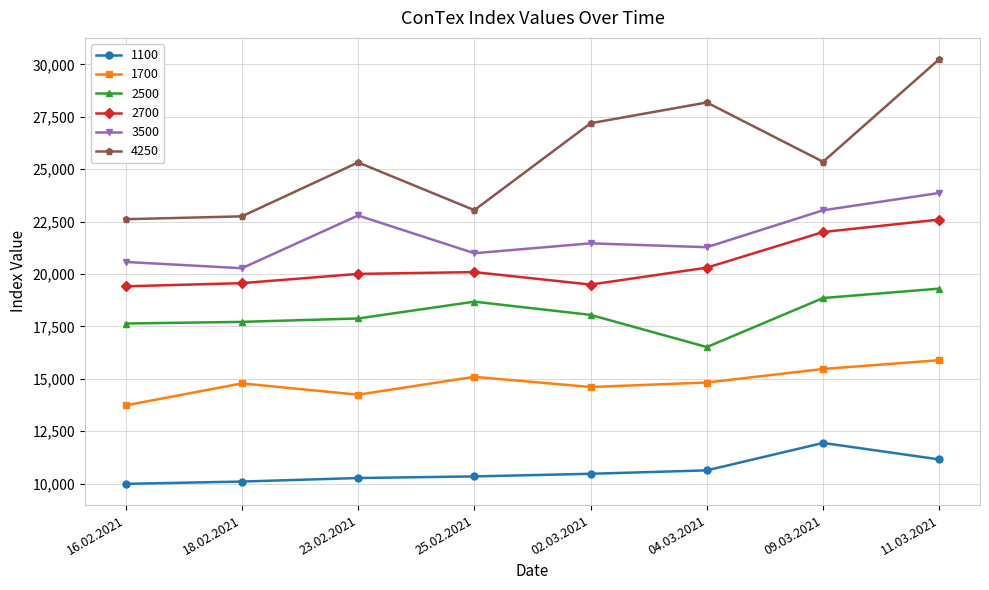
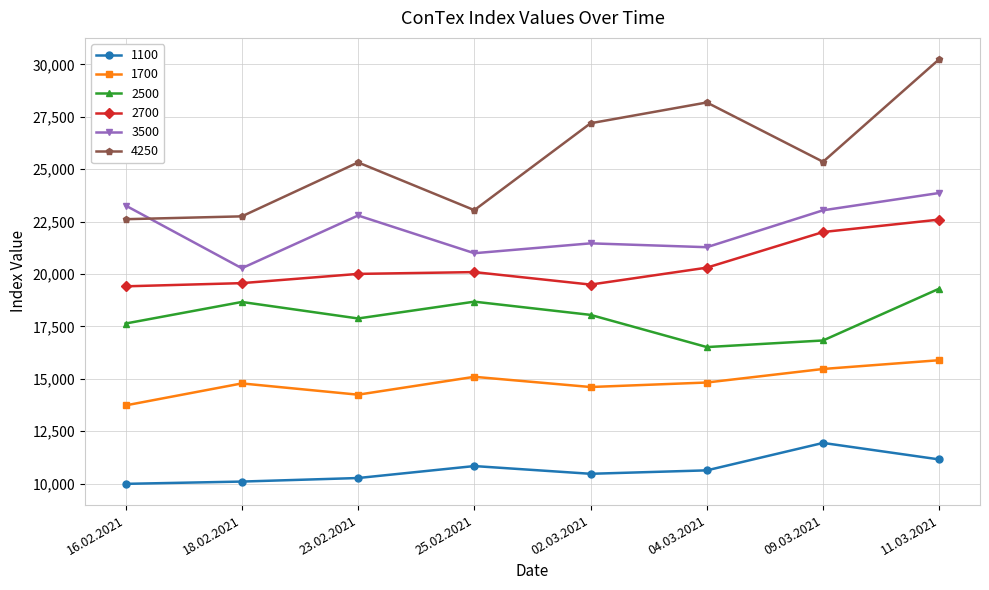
3500, 16.02.2021: 20,600 -> 23,300
2500, 18.02.2021: 17,700 -> 18,700
1100, 25.02.2021: 10,300 -> 10,800
2500, 09.03.2021: 18,900 -> 16,800
